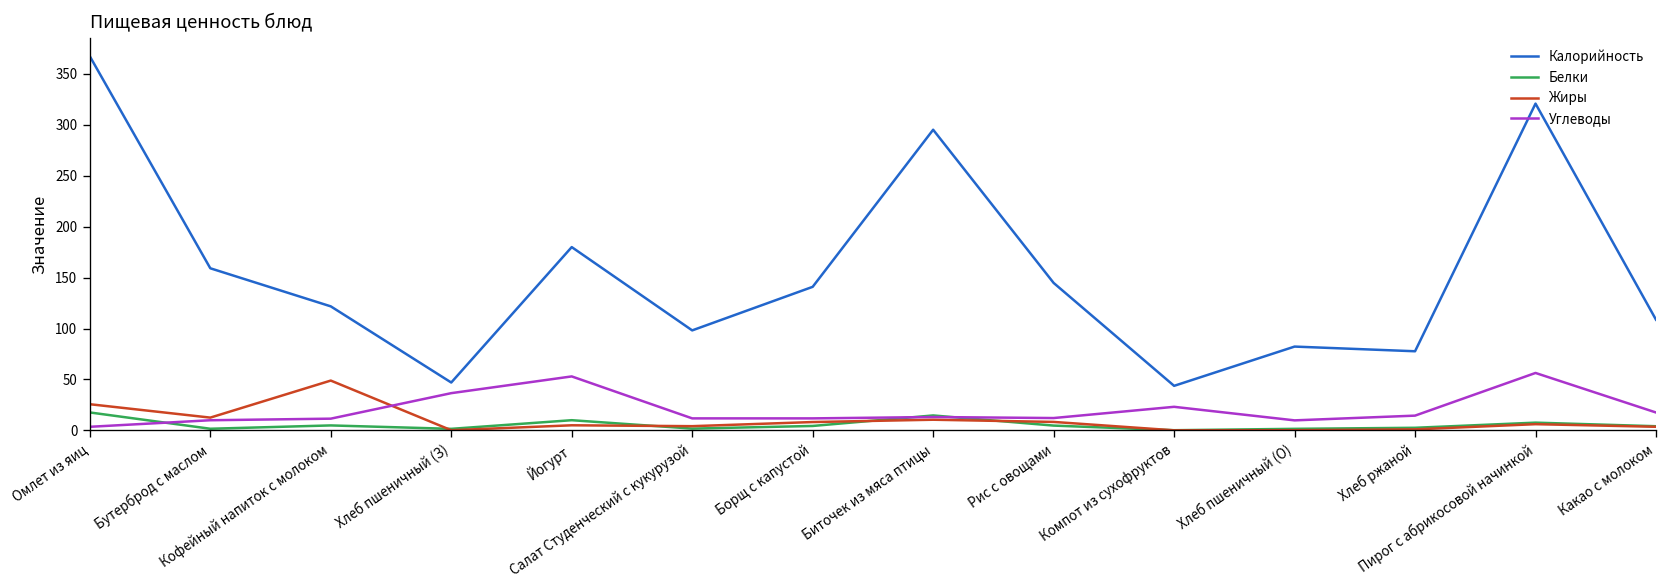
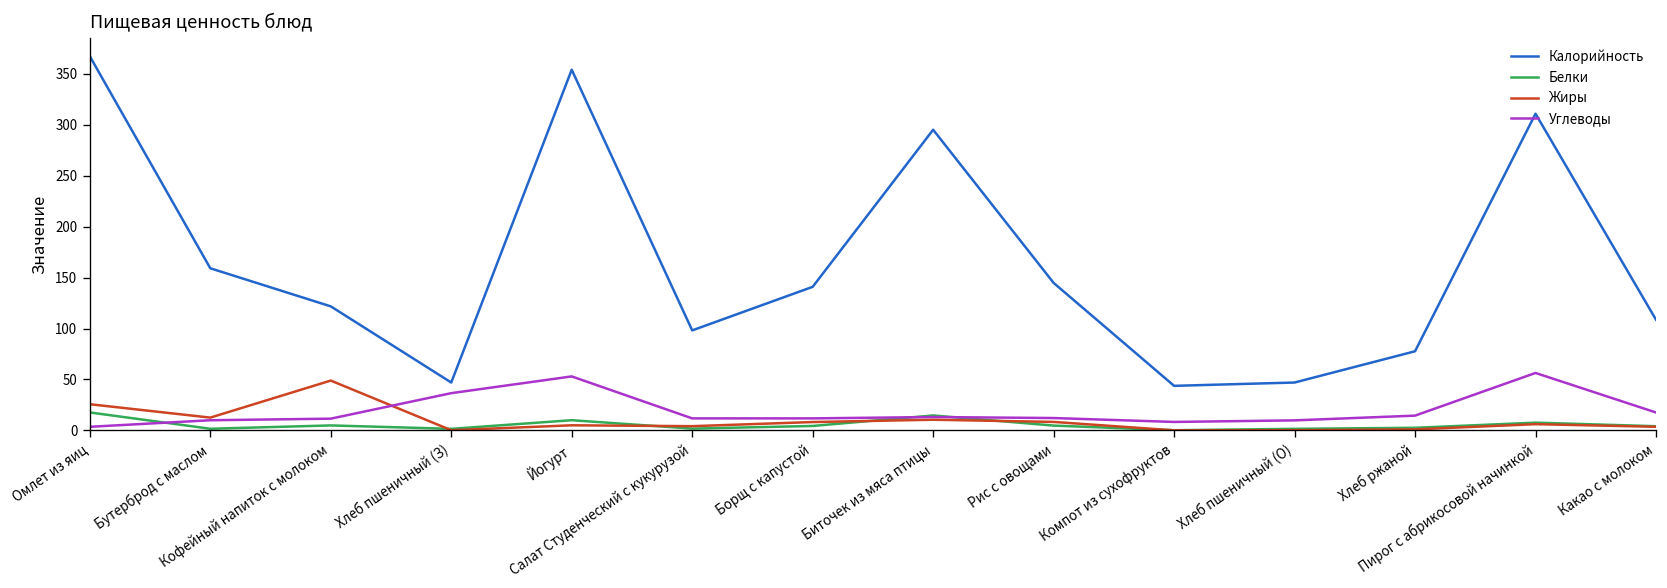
Калорийность, Йогурт: 180 -> 350
Углеводы, Компот из сухофруктов: 20 -> 10
Калорийность, Хлеб пшеничный (О): 80 -> 50
Калорийность, Пирог с абрикосовой начинкой: 320 -> 310
